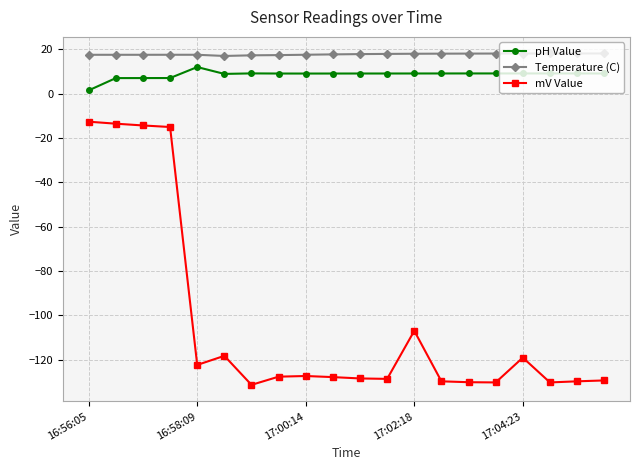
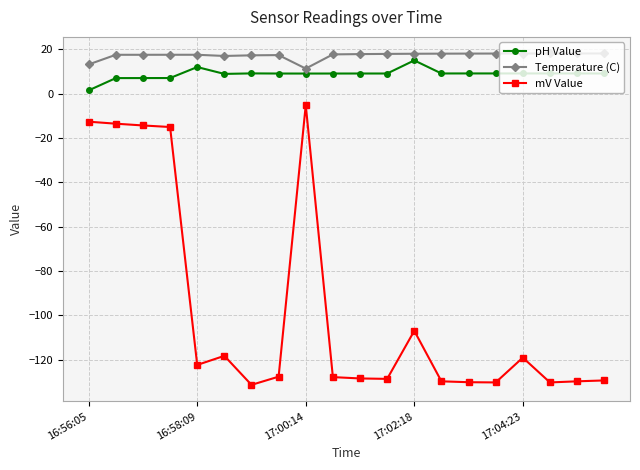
Temperature (C), 16:56:05: 18 -> 13
Temperature (C), 17:00:14: 18 -> 11
mV Value, 17:00:14: -127 -> -5
pH Value, 17:02:18: 9 -> 15
